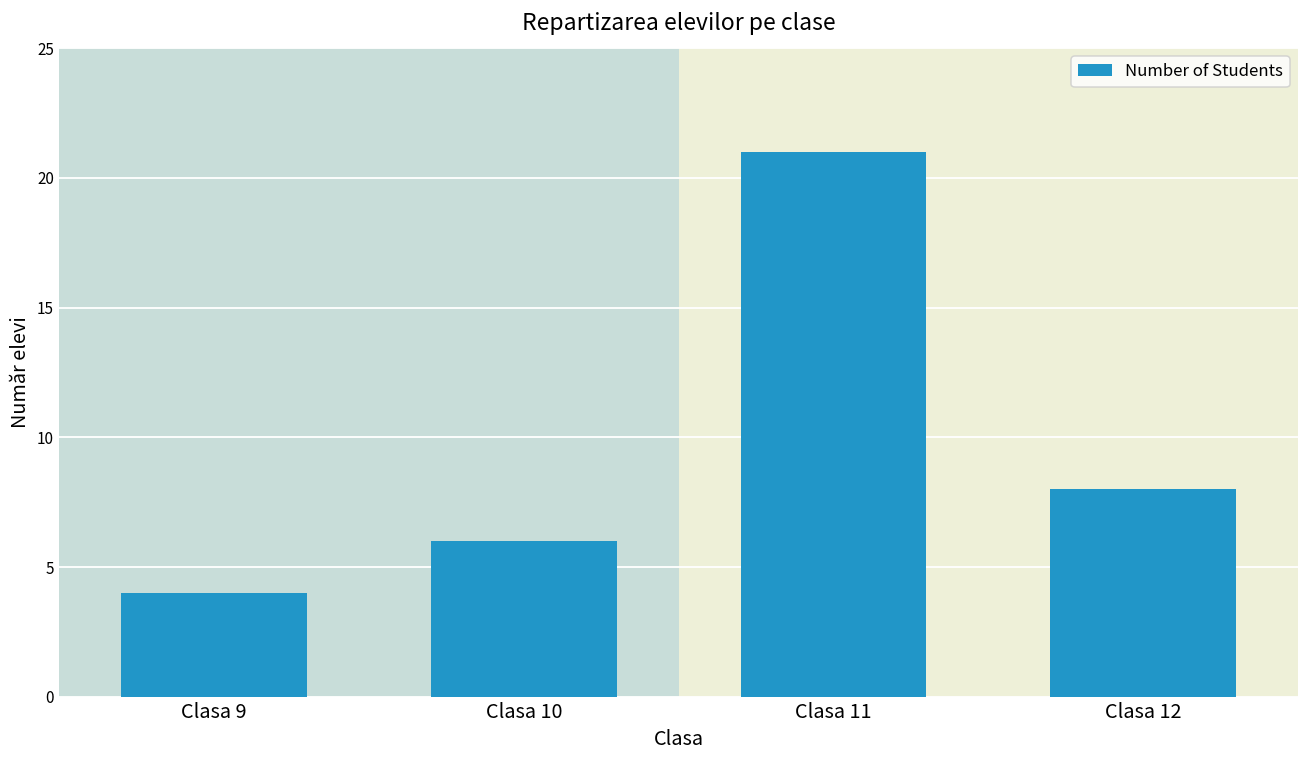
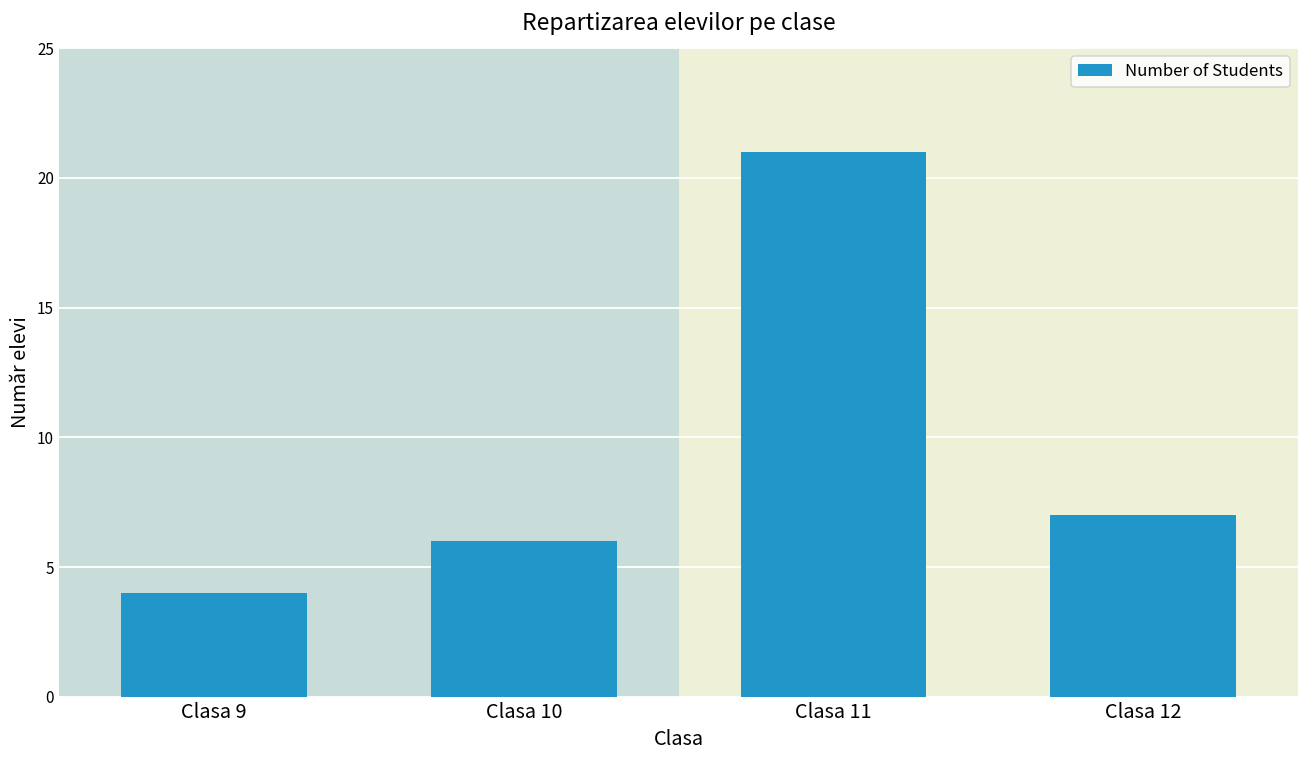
Clasa 12: 8 -> 7
